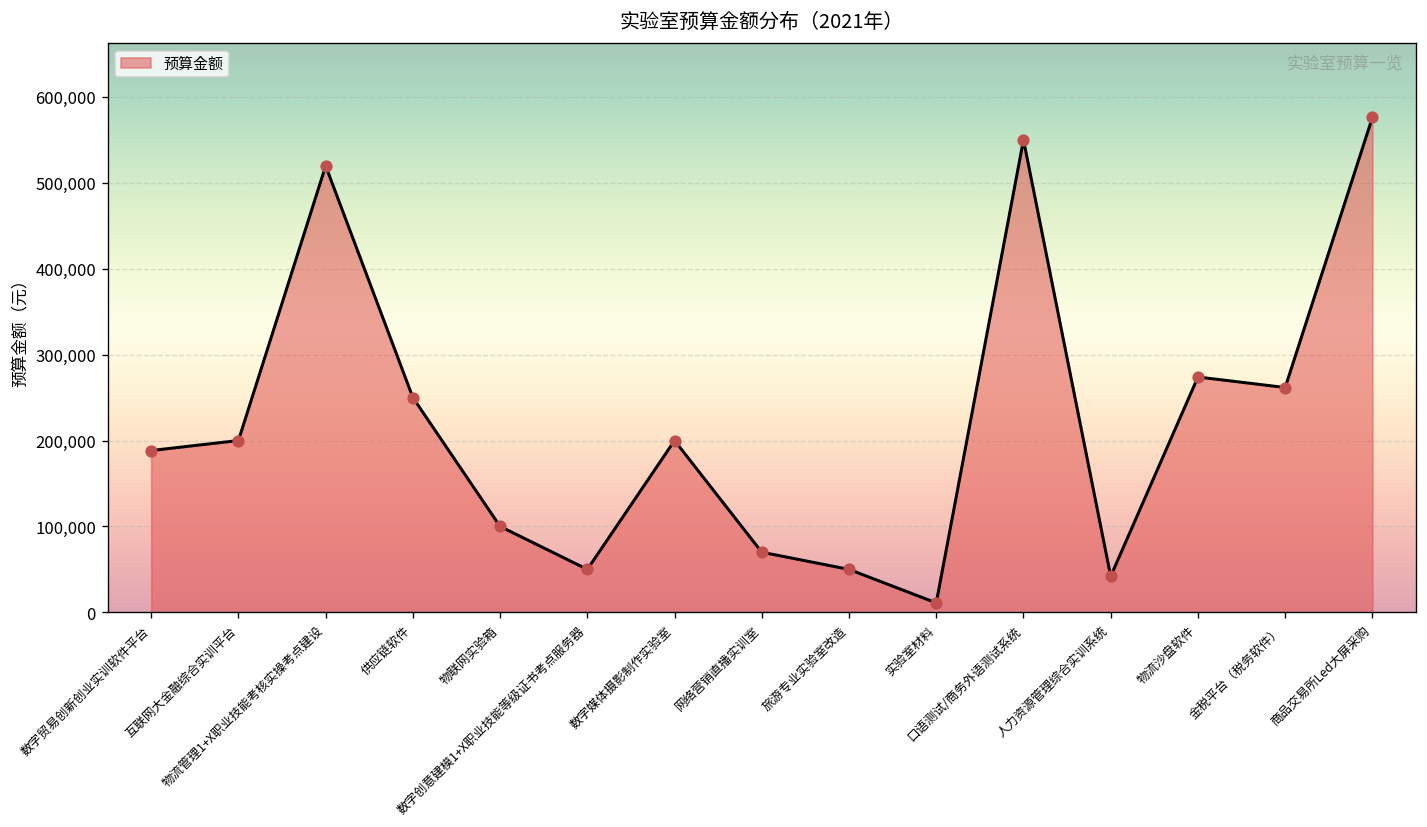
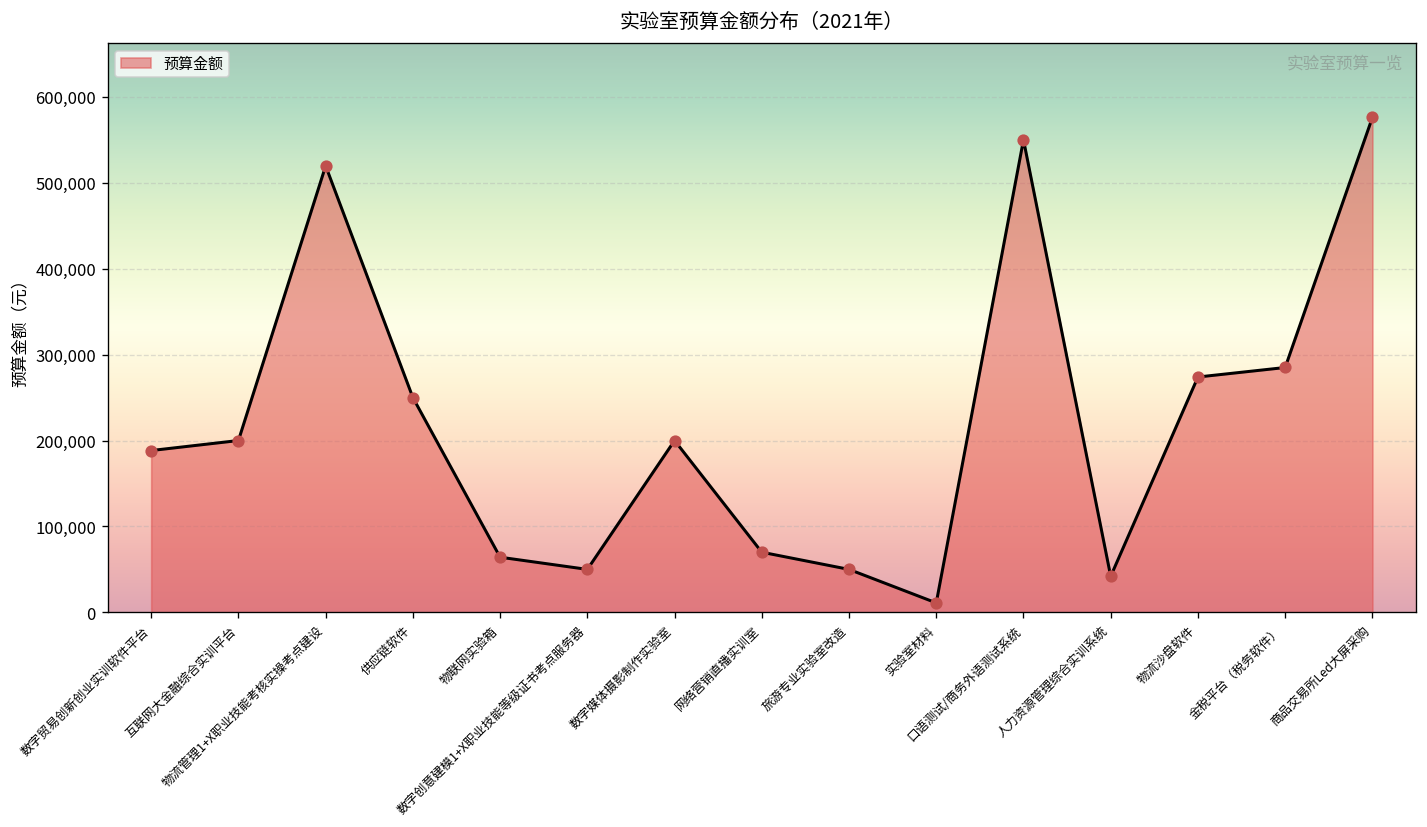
物联网实验箱: 100,000 -> 60,000
金税平台（税务软件）: 260,000 -> 290,000
